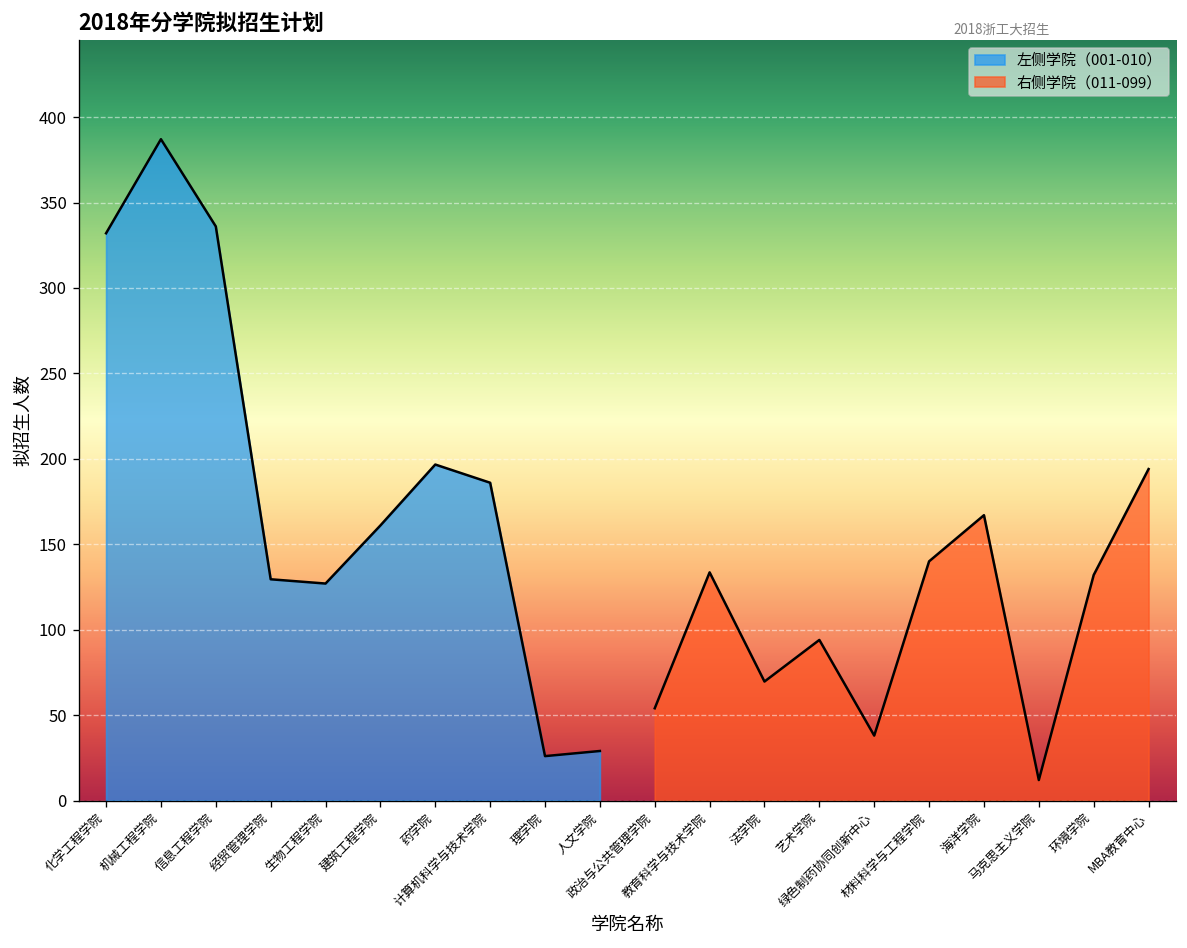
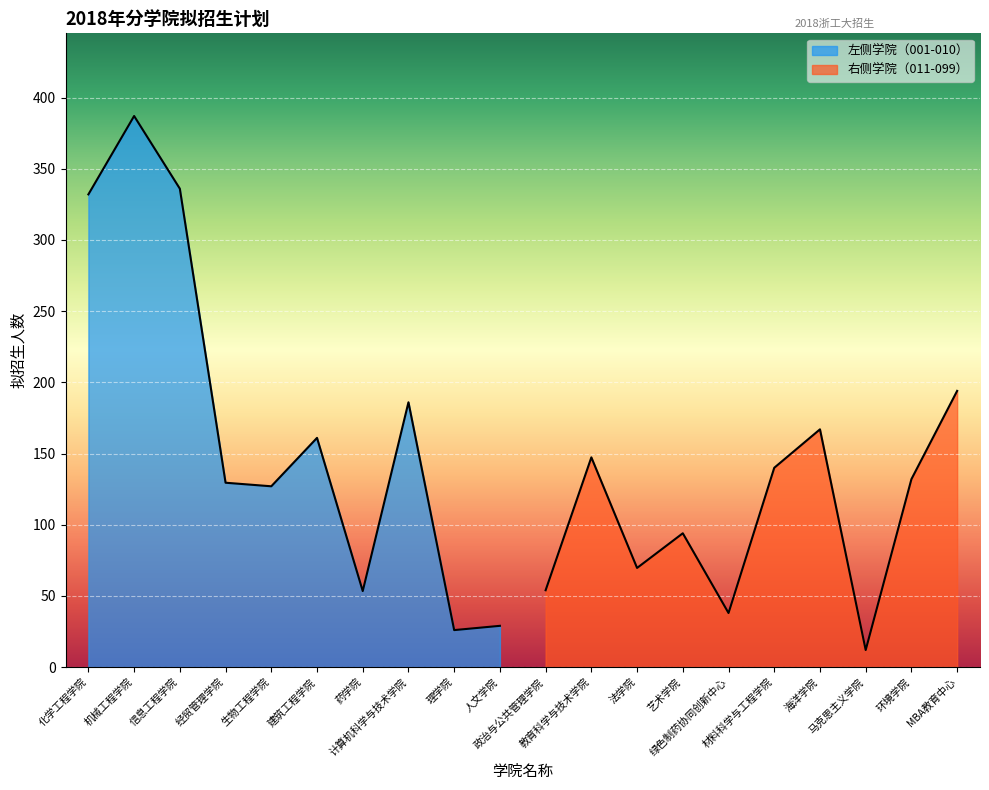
左侧学院（001-010）, 药学院: 197 -> 53
右侧学院（011-099）, 教育科学与技术学院: 134 -> 147
